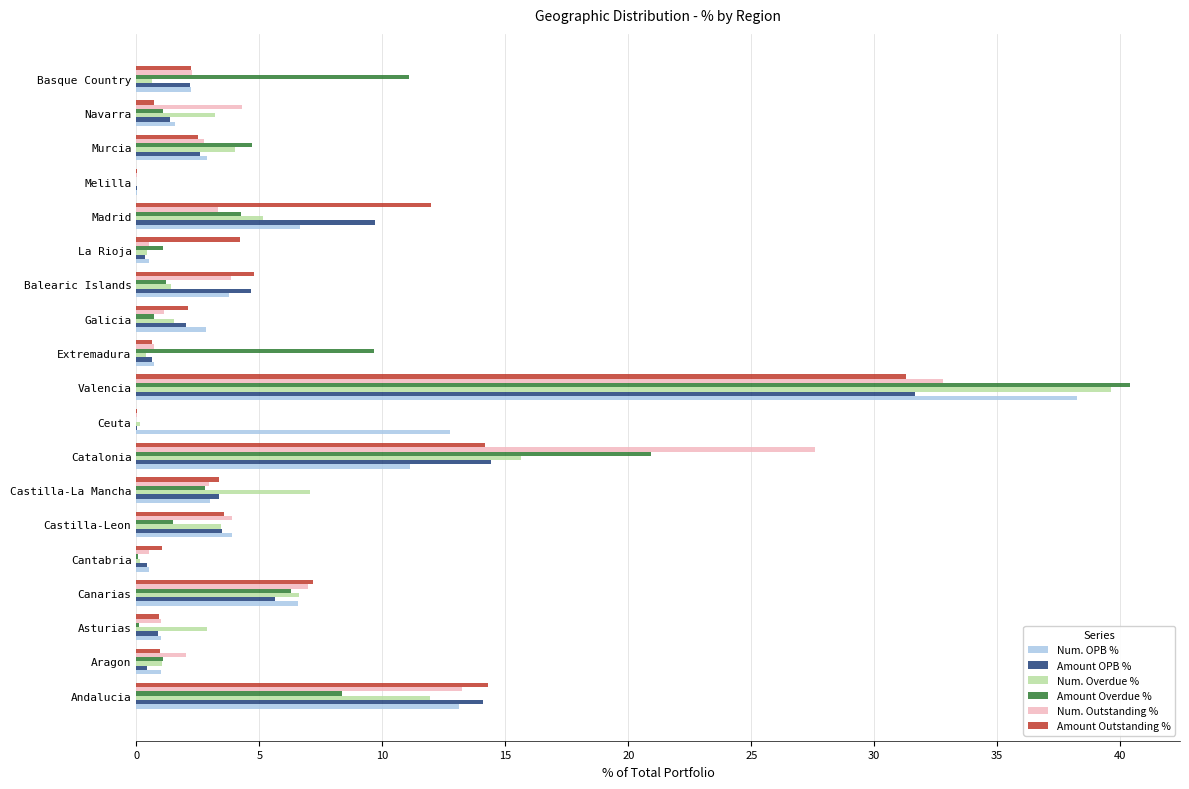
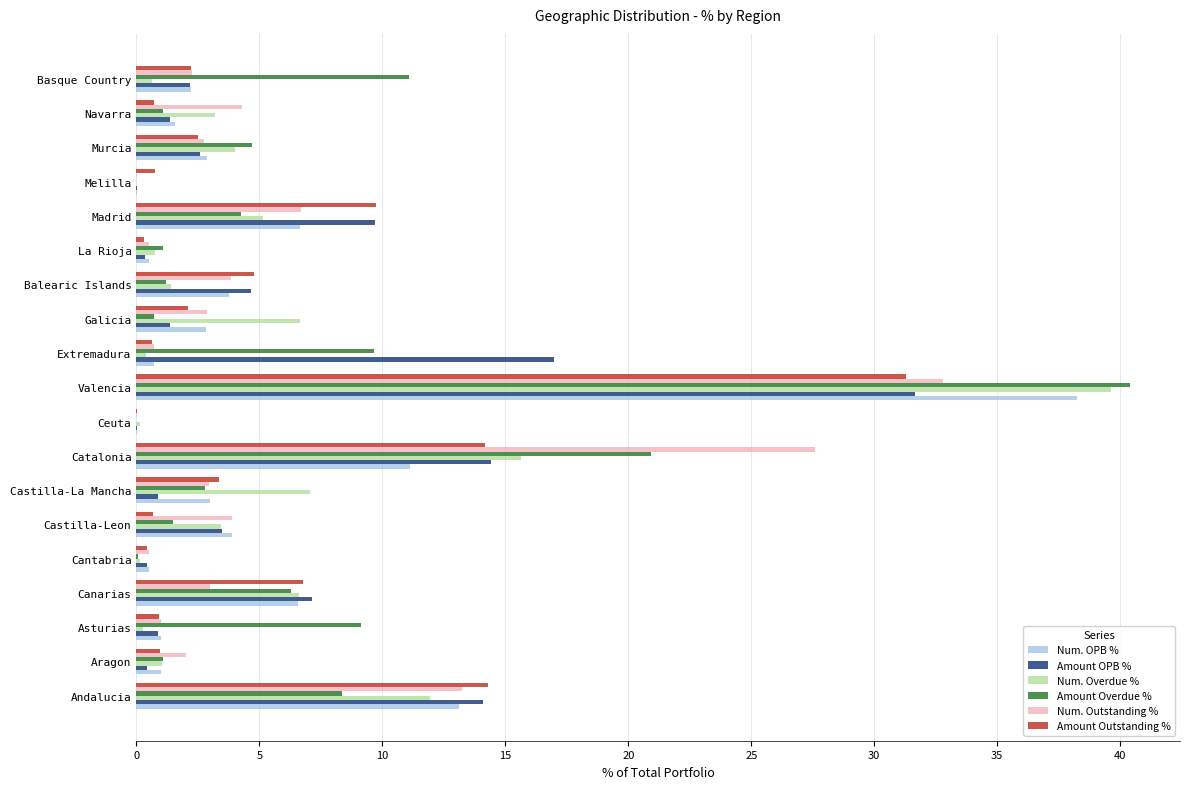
Amount Outstanding %, Melilla: 0.0 -> 0.8
Amount Outstanding %, Madrid: 12.0 -> 9.8
Num. Outstanding %, Madrid: 3.3 -> 6.7
Amount Outstanding %, La Rioja: 4.2 -> 0.3
Num. Overdue %, La Rioja: 0.4 -> 0.8
Num. Outstanding %, Galicia: 1.1 -> 2.9
Num. Overdue %, Galicia: 1.5 -> 6.7
Amount OPB %, Galicia: 2.0 -> 1.4
Amount OPB %, Extremadura: 0.6 -> 17.0
Num. OPB %, Ceuta: 12.8 -> 0.0
Amount OPB %, Castilla-La Mancha: 3.4 -> 0.9
Amount Outstanding %, Castilla-Leon: 3.6 -> 0.7
Amount Outstanding %, Cantabria: 1.1 -> 0.5
Amount Outstanding %, Canarias: 7.2 -> 6.8
Num. Outstanding %, Canarias: 7.0 -> 3.0
Amount OPB %, Canarias: 5.6 -> 7.2
Amount Overdue %, Asturias: 0.1 -> 9.1
Num. Overdue %, Asturias: 2.9 -> 0.3
